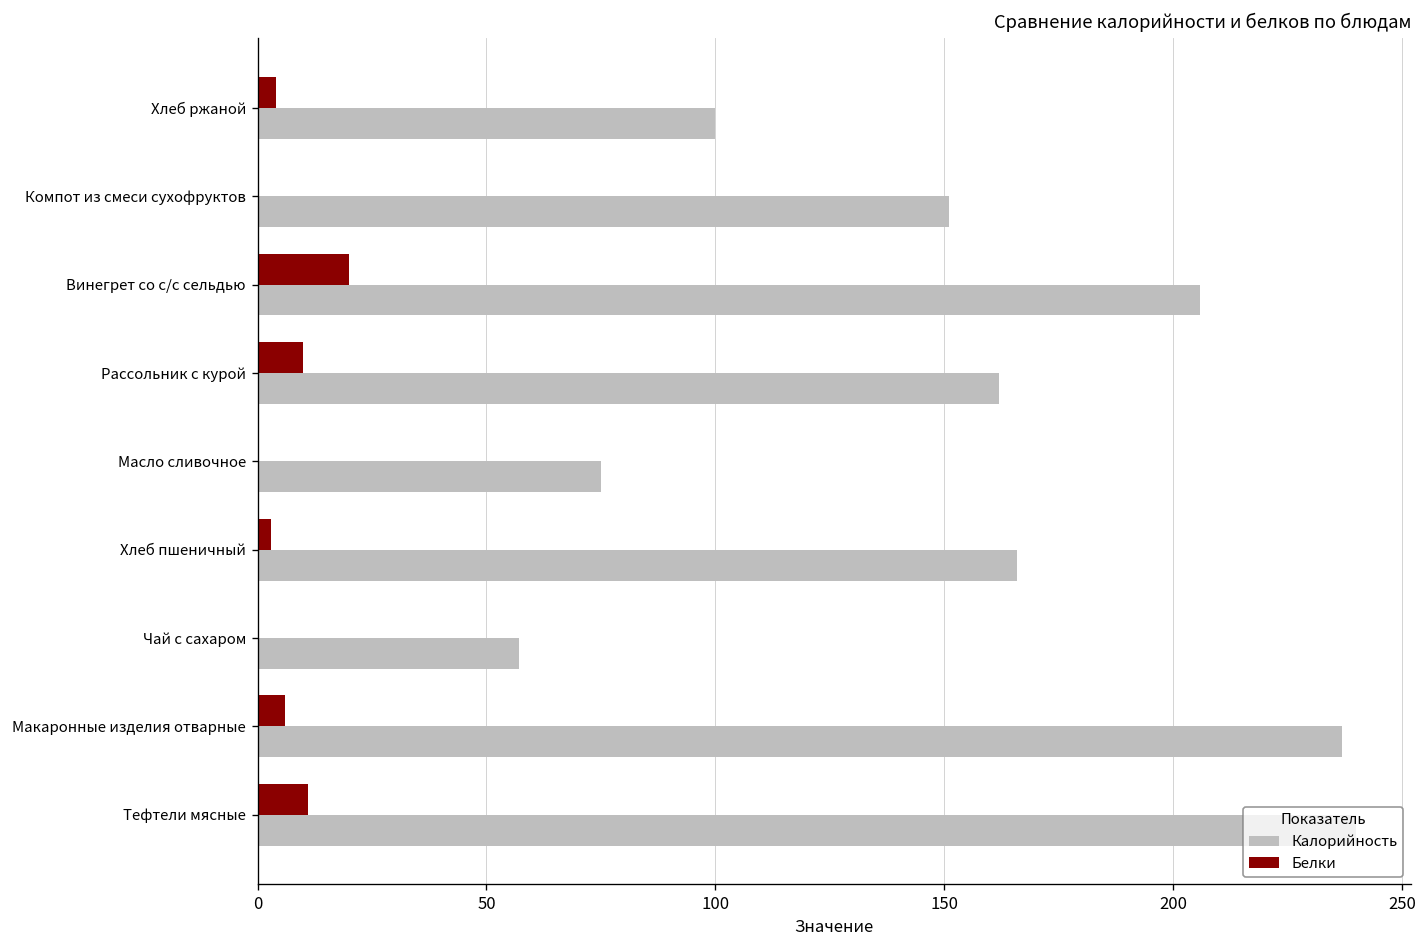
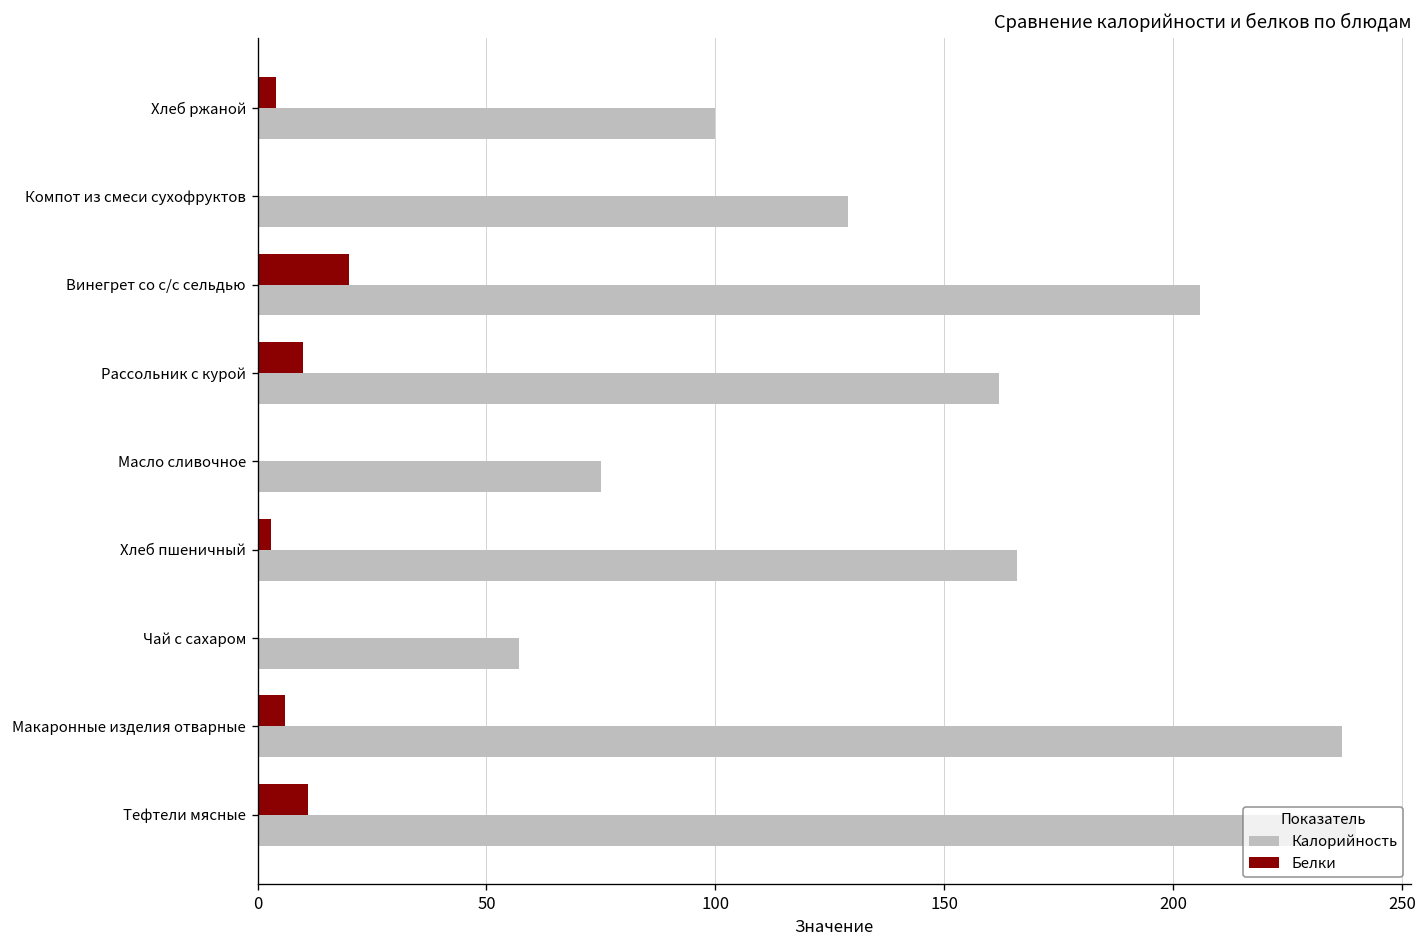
Калорийность, Компот из смеси сухофруктов: 151 -> 129
